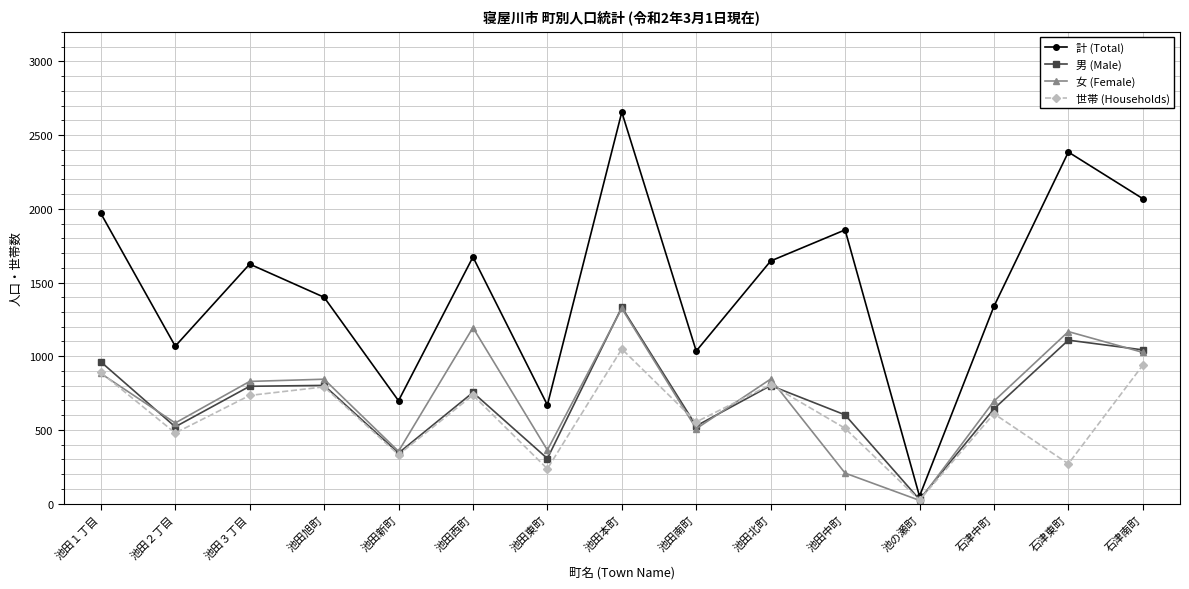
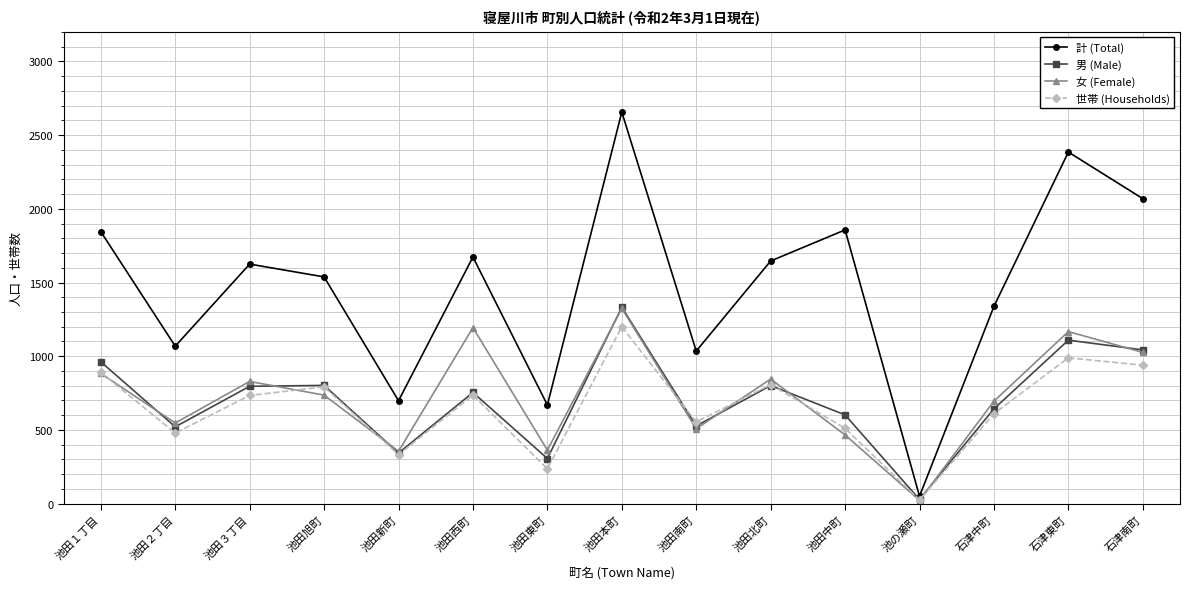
計 (Total), 池田１丁目: 1970 -> 1850
計 (Total), 池田旭町: 1400 -> 1540
女 (Female), 池田旭町: 840 -> 740
世帯 (Households), 池田本町: 1050 -> 1200
女 (Female), 池田中町: 210 -> 470
世帯 (Households), 石津東町: 270 -> 990
